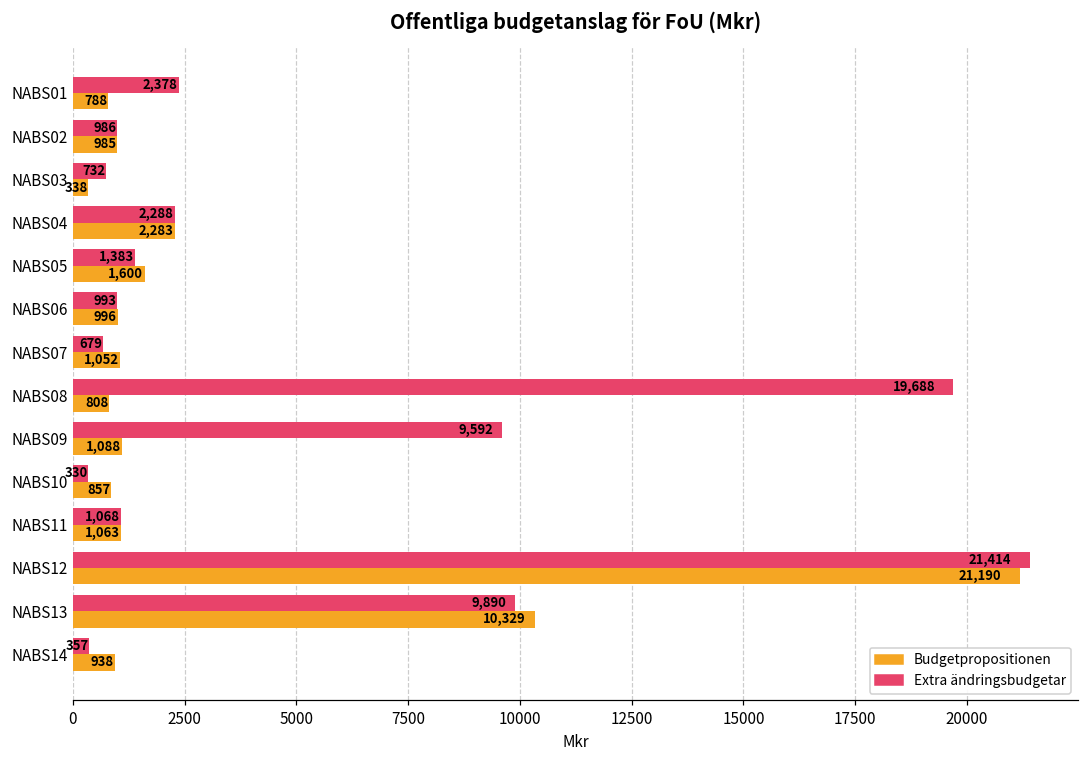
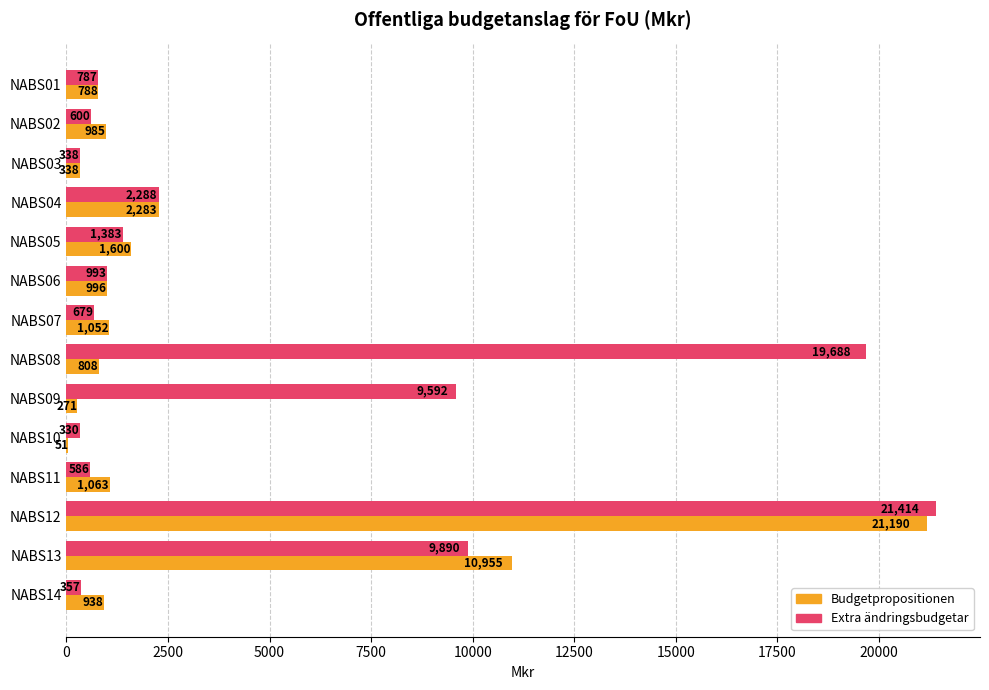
Extra ändringsbudgetar, NABS01: 2,378 -> 787
Extra ändringsbudgetar, NABS02: 986 -> 600
Extra ändringsbudgetar, NABS03: 732 -> 338
Budgetpropositionen, NABS09: 1,088 -> 271
Budgetpropositionen, NABS10: 857 -> 51
Extra ändringsbudgetar, NABS11: 1,068 -> 586
Budgetpropositionen, NABS13: 10,329 -> 10,955
